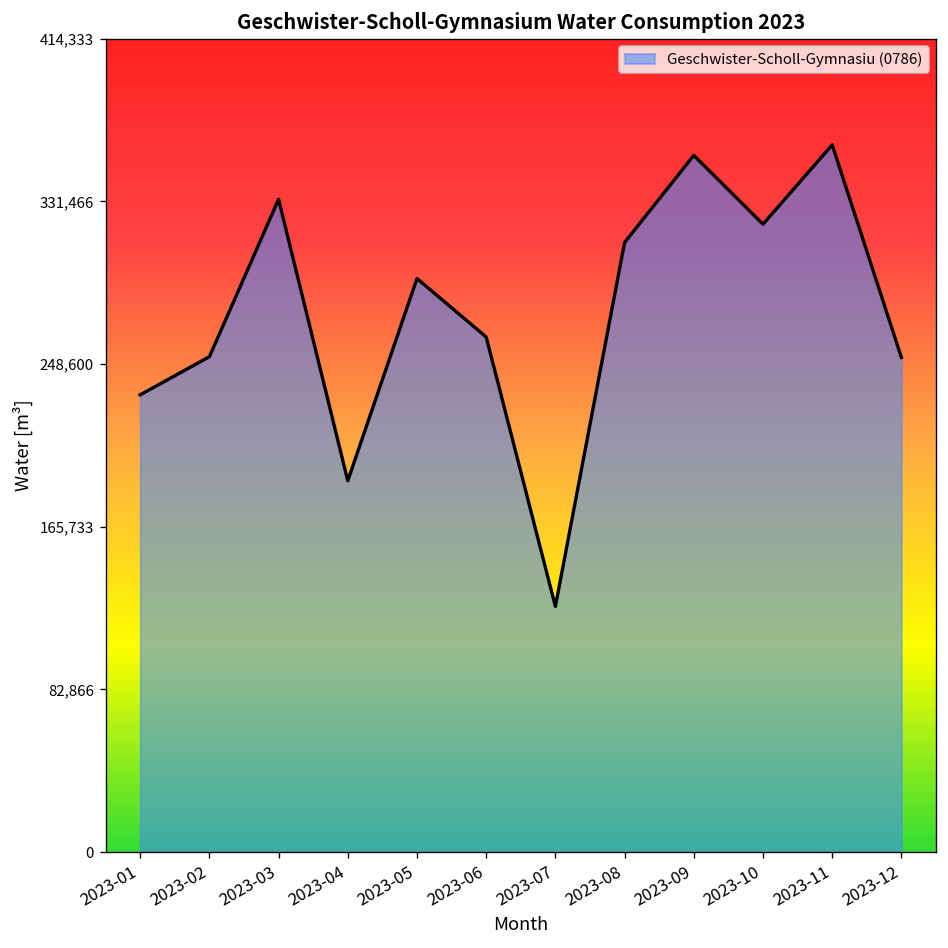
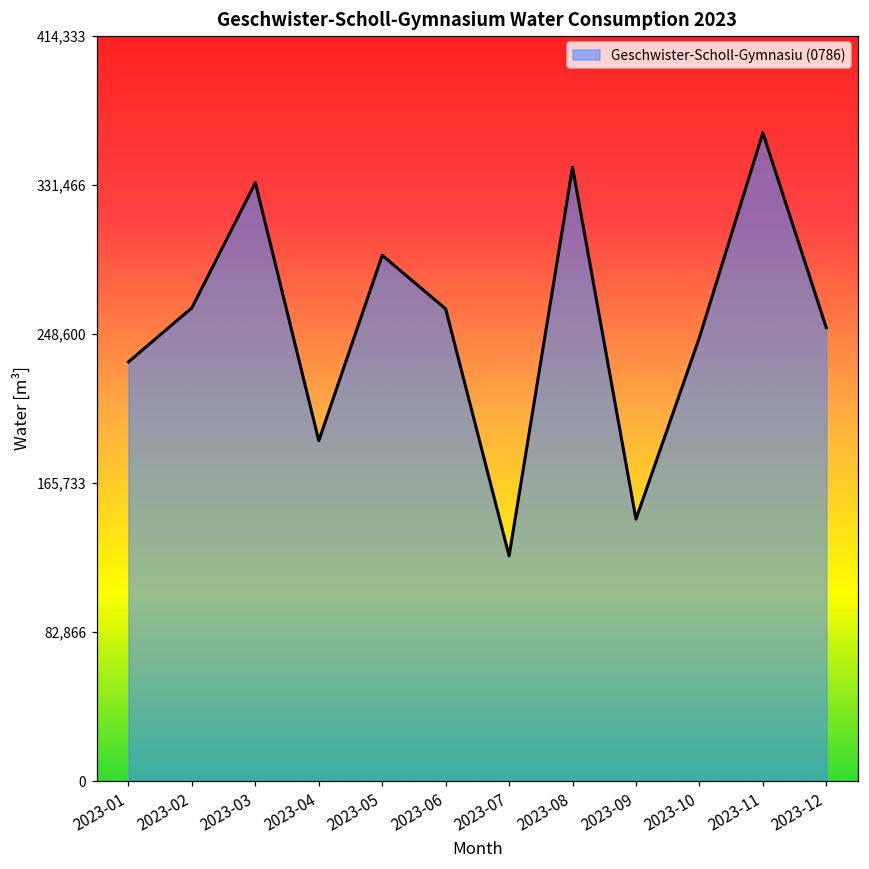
2023-02: 252,000 -> 263,000
2023-08: 311,000 -> 341,000
2023-09: 355,000 -> 146,000
2023-10: 320,000 -> 246,000
